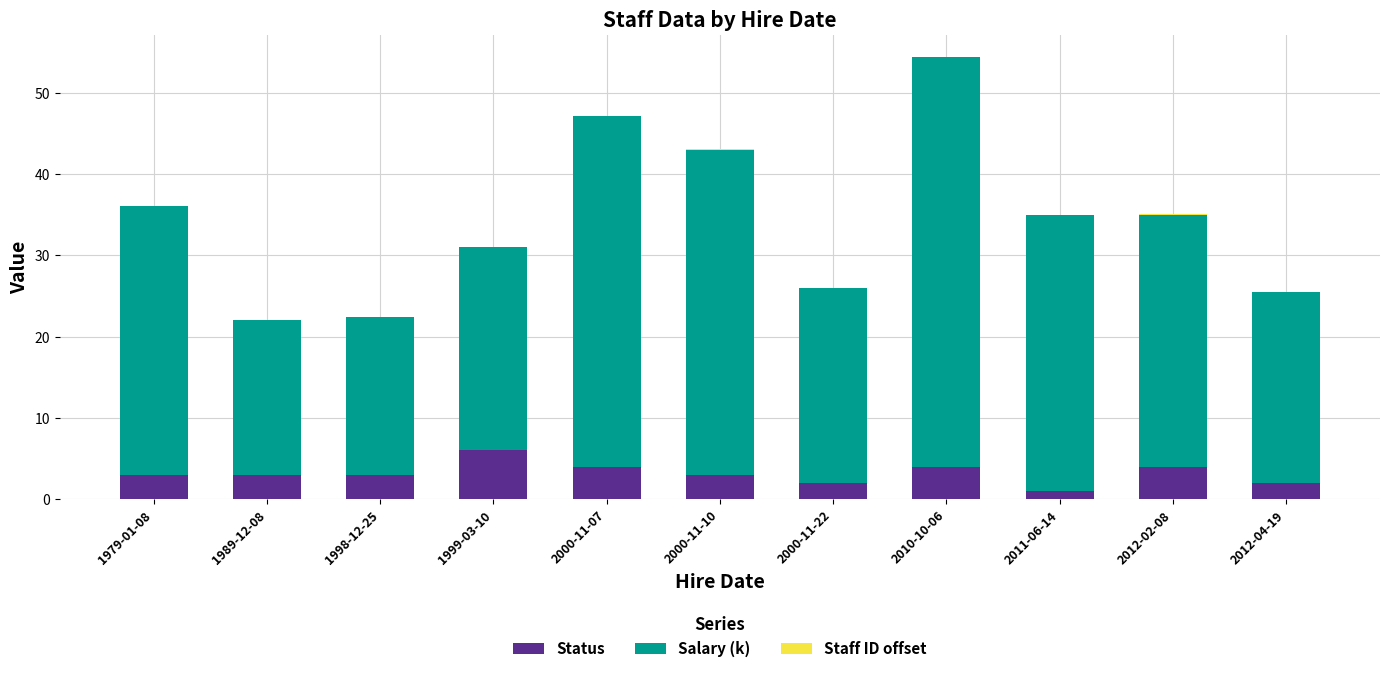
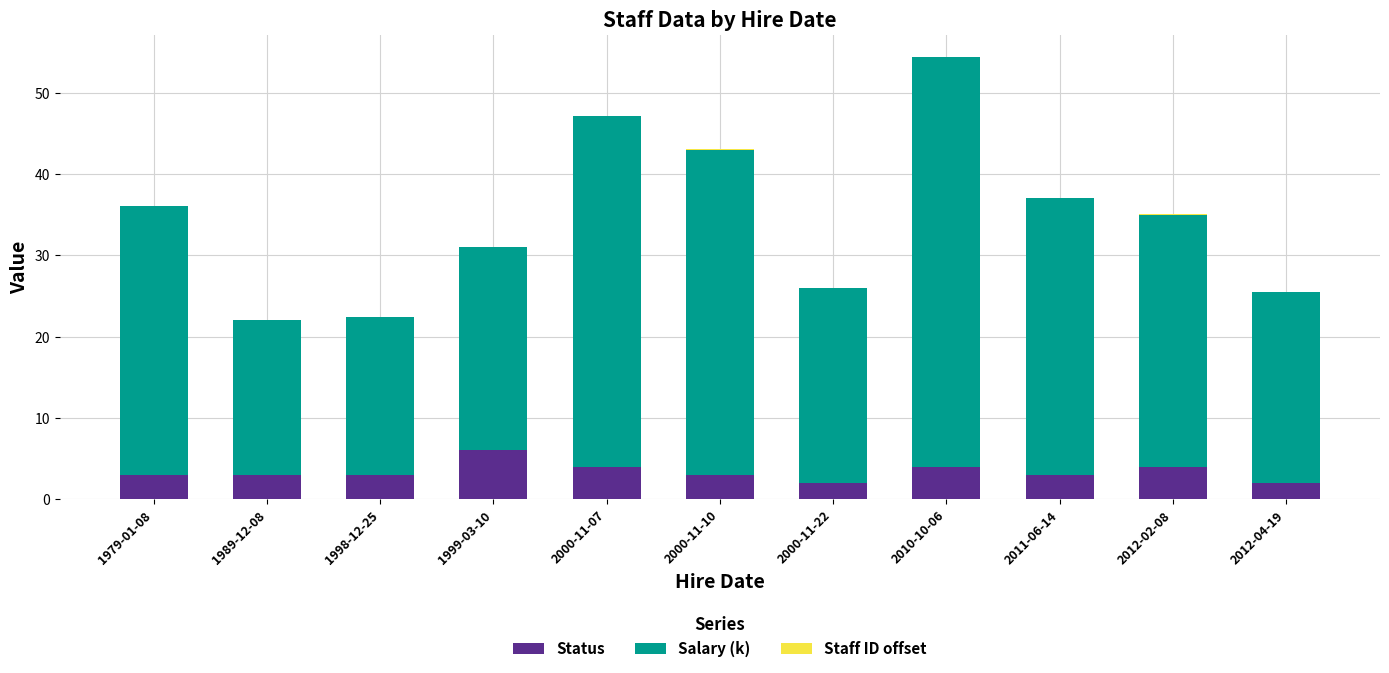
Status, 2011-06-14: 1 -> 3
